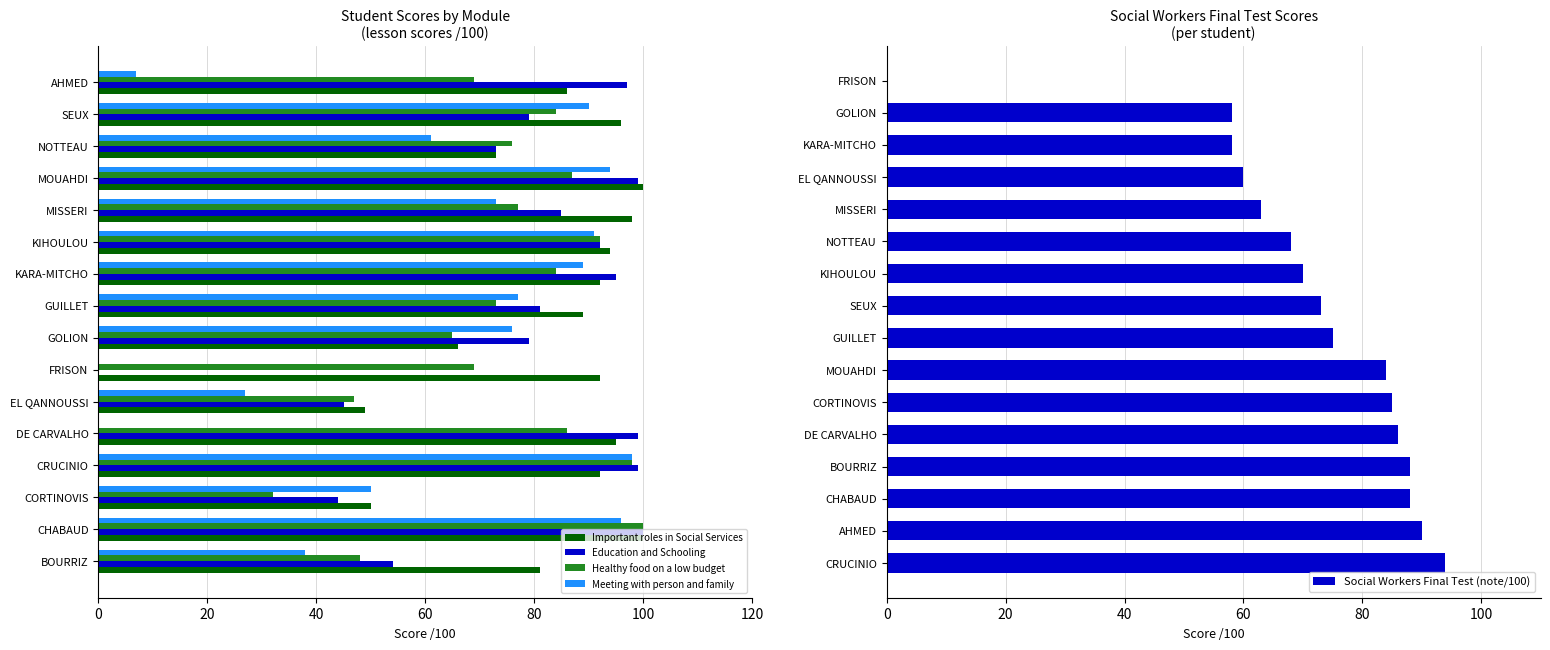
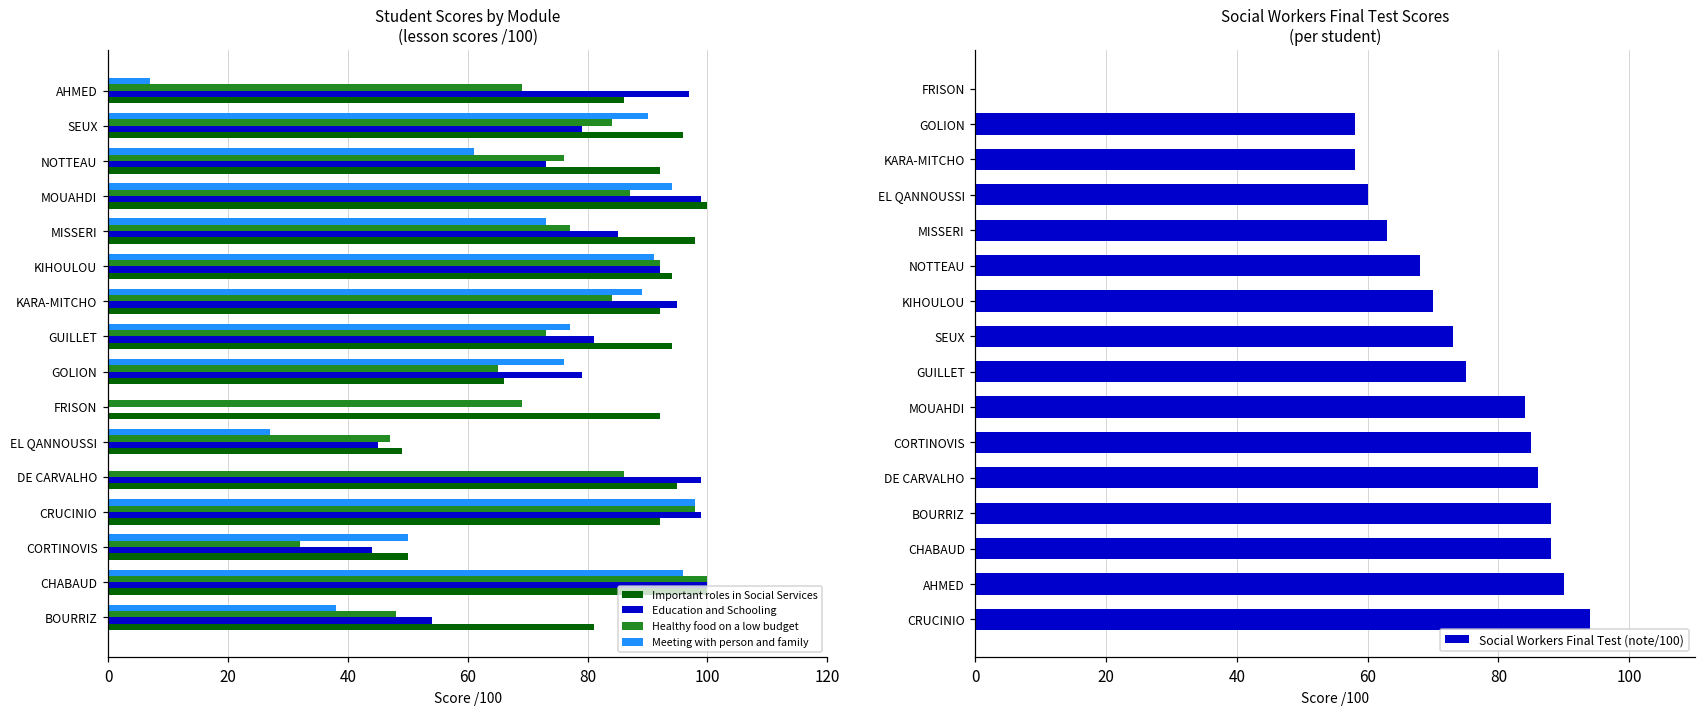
Student Scores by Module (lesson scores /100), Important roles in Social Services, NOTTEAU: 73 -> 92
Student Scores by Module (lesson scores /100), Important roles in Social Services, GUILLET: 89 -> 94
